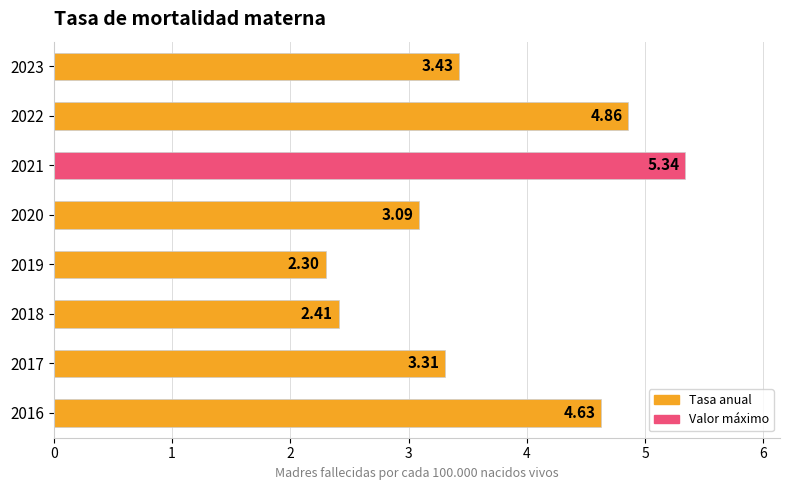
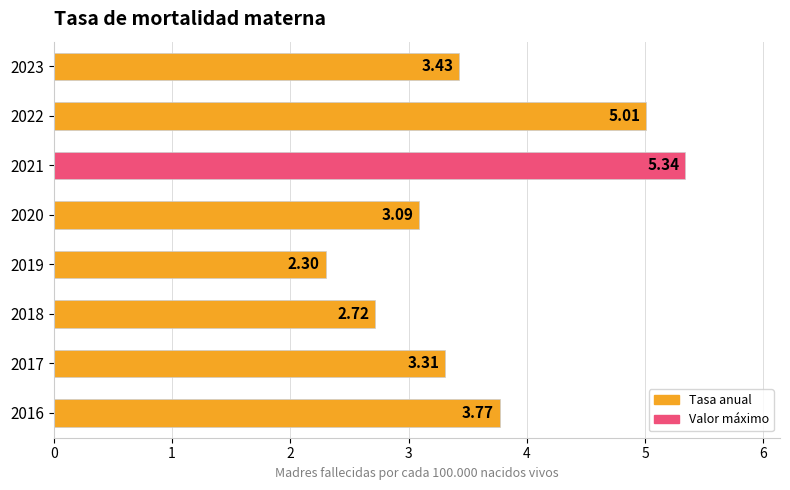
2022: 4.86 -> 5.01
2018: 2.41 -> 2.72
2016: 4.63 -> 3.77
